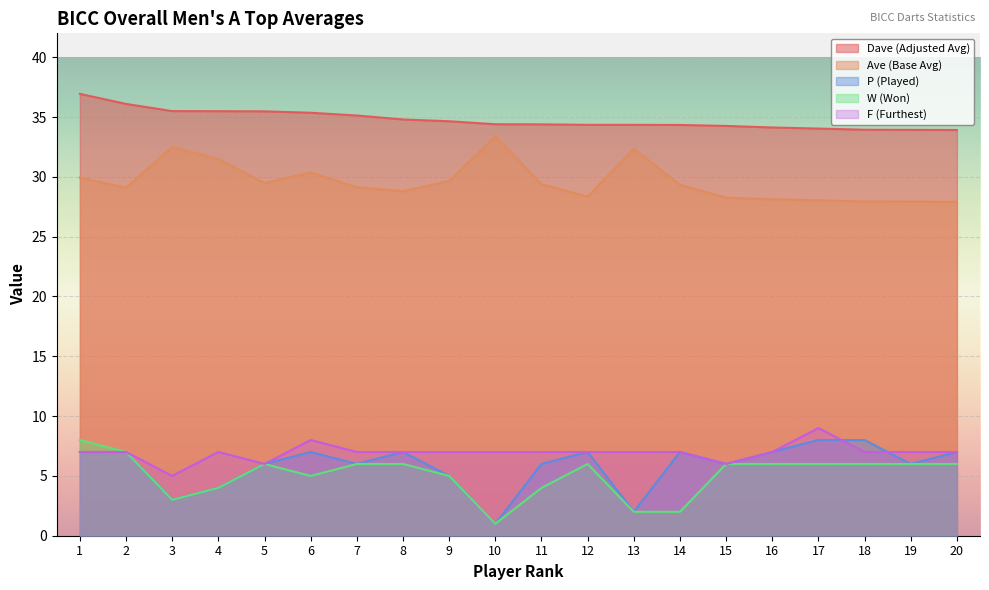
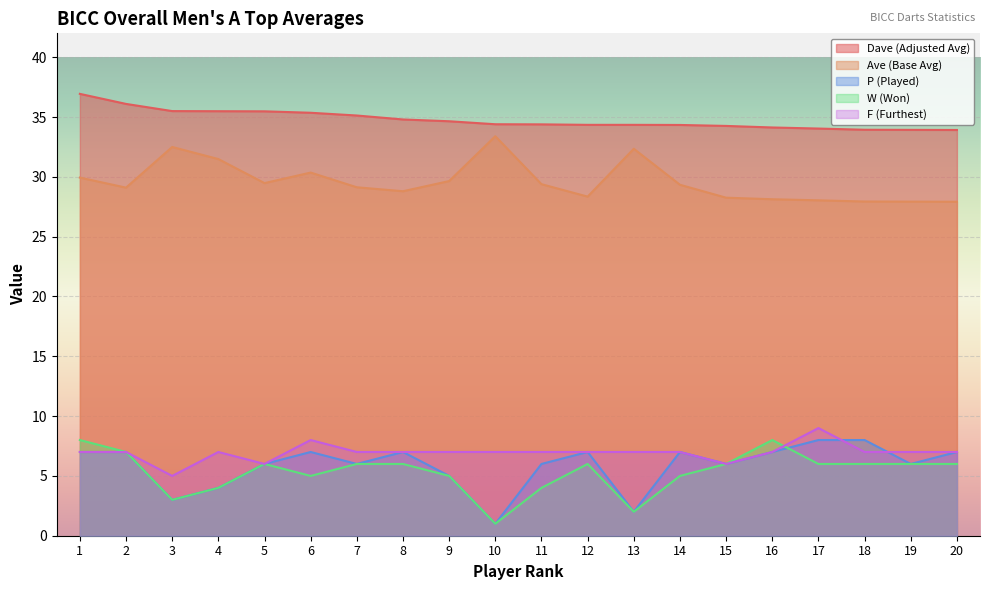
W (Won), 14: 2 -> 5
W (Won), 16: 6 -> 8
